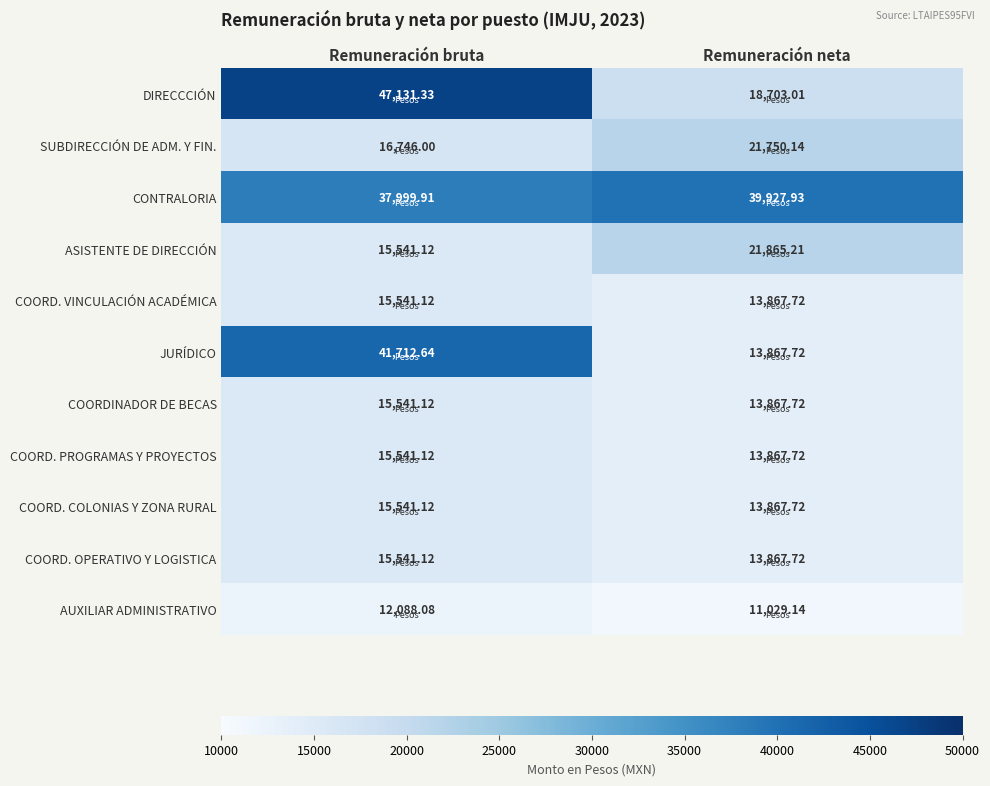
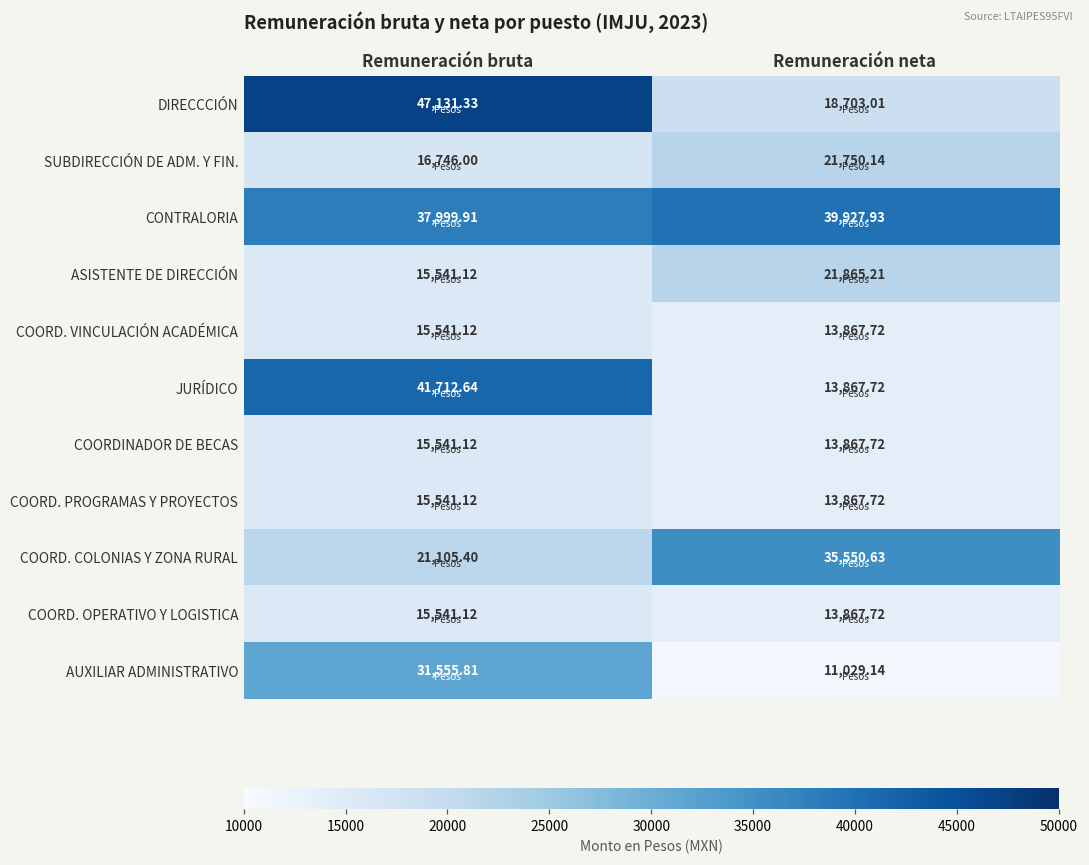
COORD. COLONIAS Y ZONA RURAL, Remuneración bruta: 15,541.12 -> 21,105.40
COORD. COLONIAS Y ZONA RURAL, Remuneración neta: 13,867.72 -> 35,550.63
AUXILIAR ADMINISTRATIVO, Remuneración bruta: 12,088.08 -> 31,555.81
